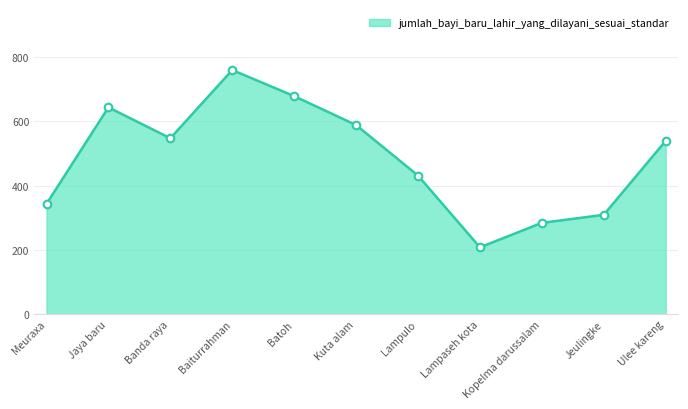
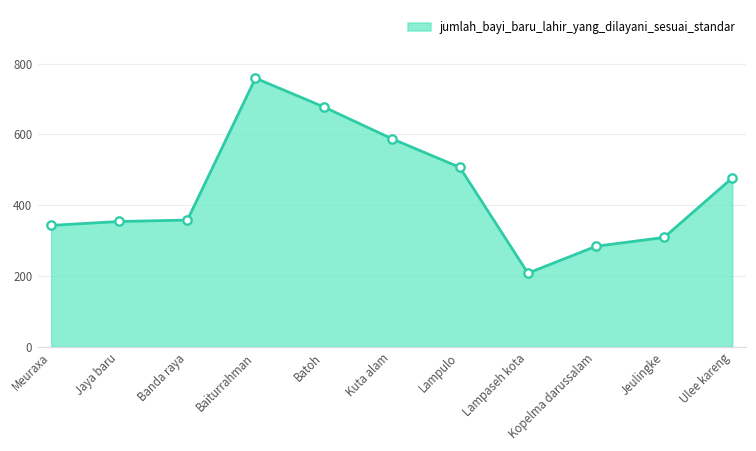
Jaya baru: 640 -> 350
Banda raya: 550 -> 360
Lampulo: 430 -> 510
Ulee kareng: 540 -> 480
